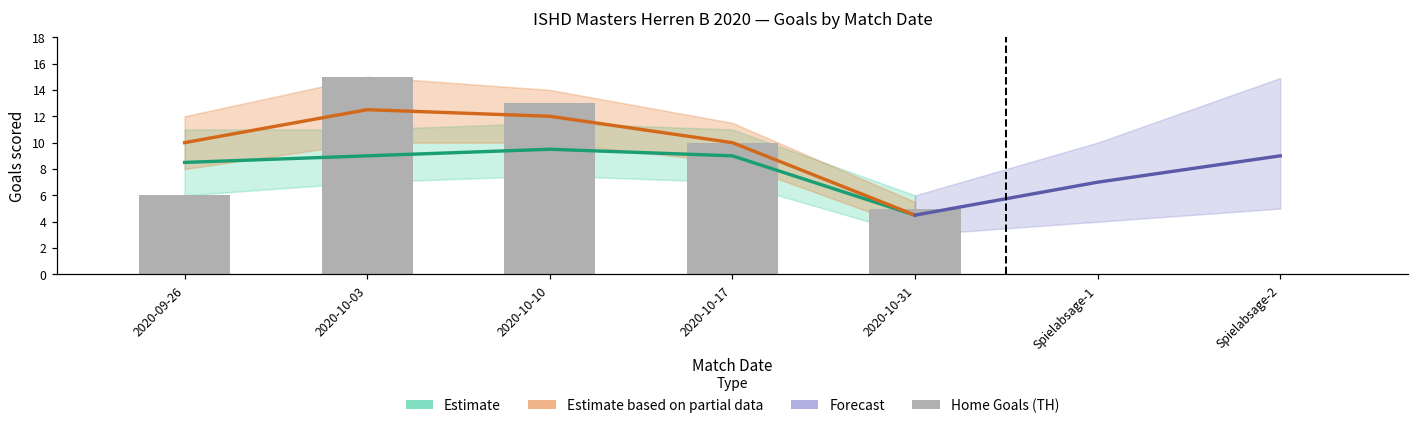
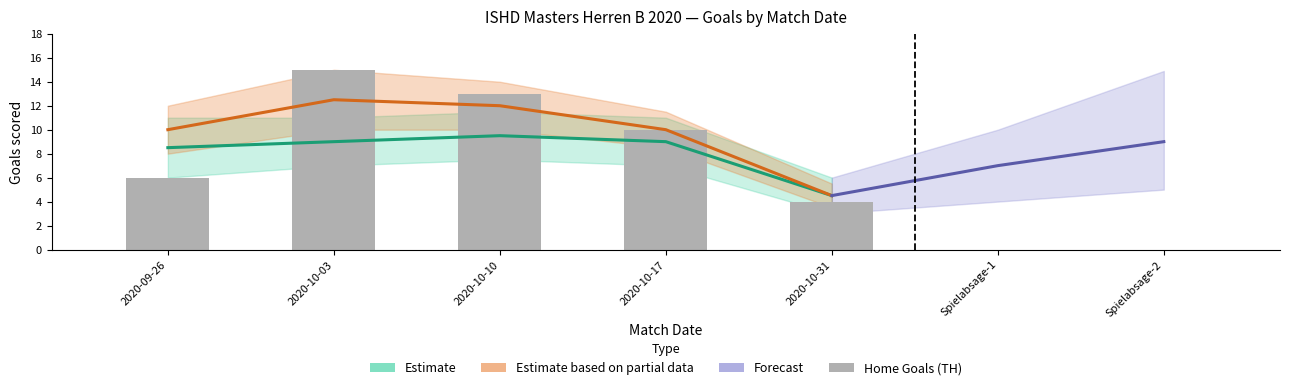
Home Goals (TH), 2020-10-31: 5 -> 4
